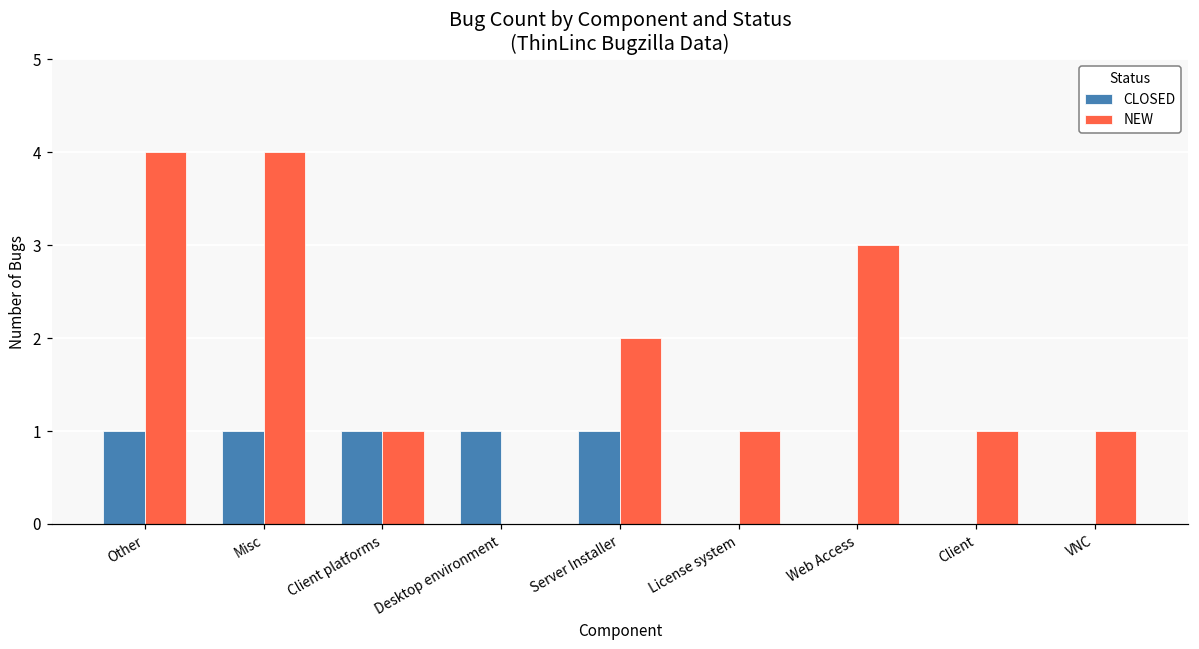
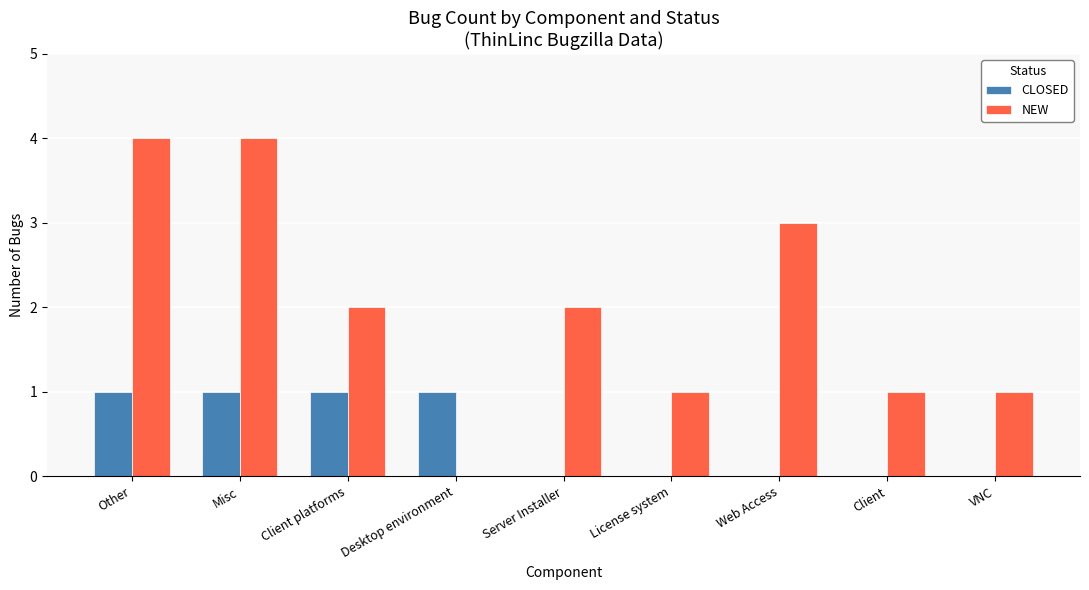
NEW, Client platforms: 1 -> 2
CLOSED, Server Installer: 1 -> 0
